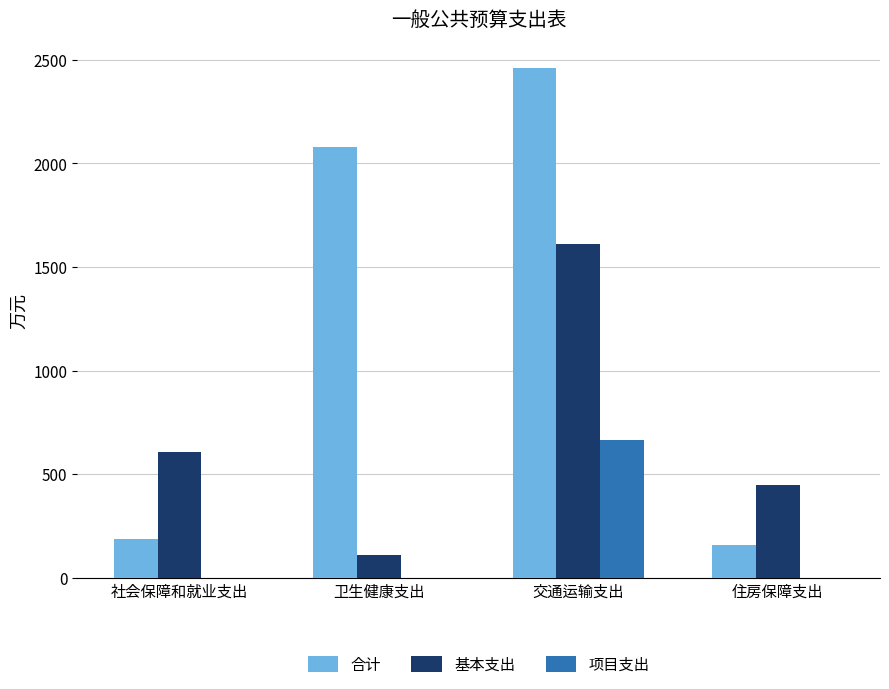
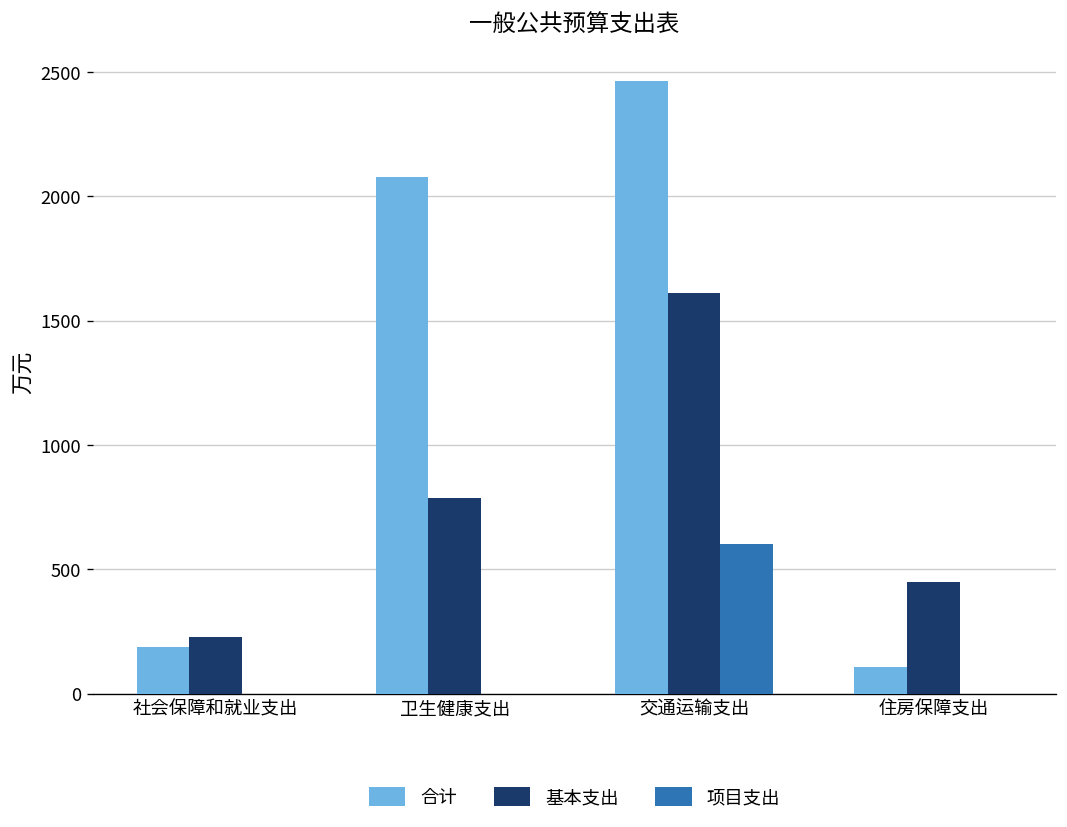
基本支出, 社会保障和就业支出: 610 -> 230
基本支出, 卫生健康支出: 110 -> 790
项目支出, 交通运输支出: 670 -> 600
合计, 住房保障支出: 160 -> 110
